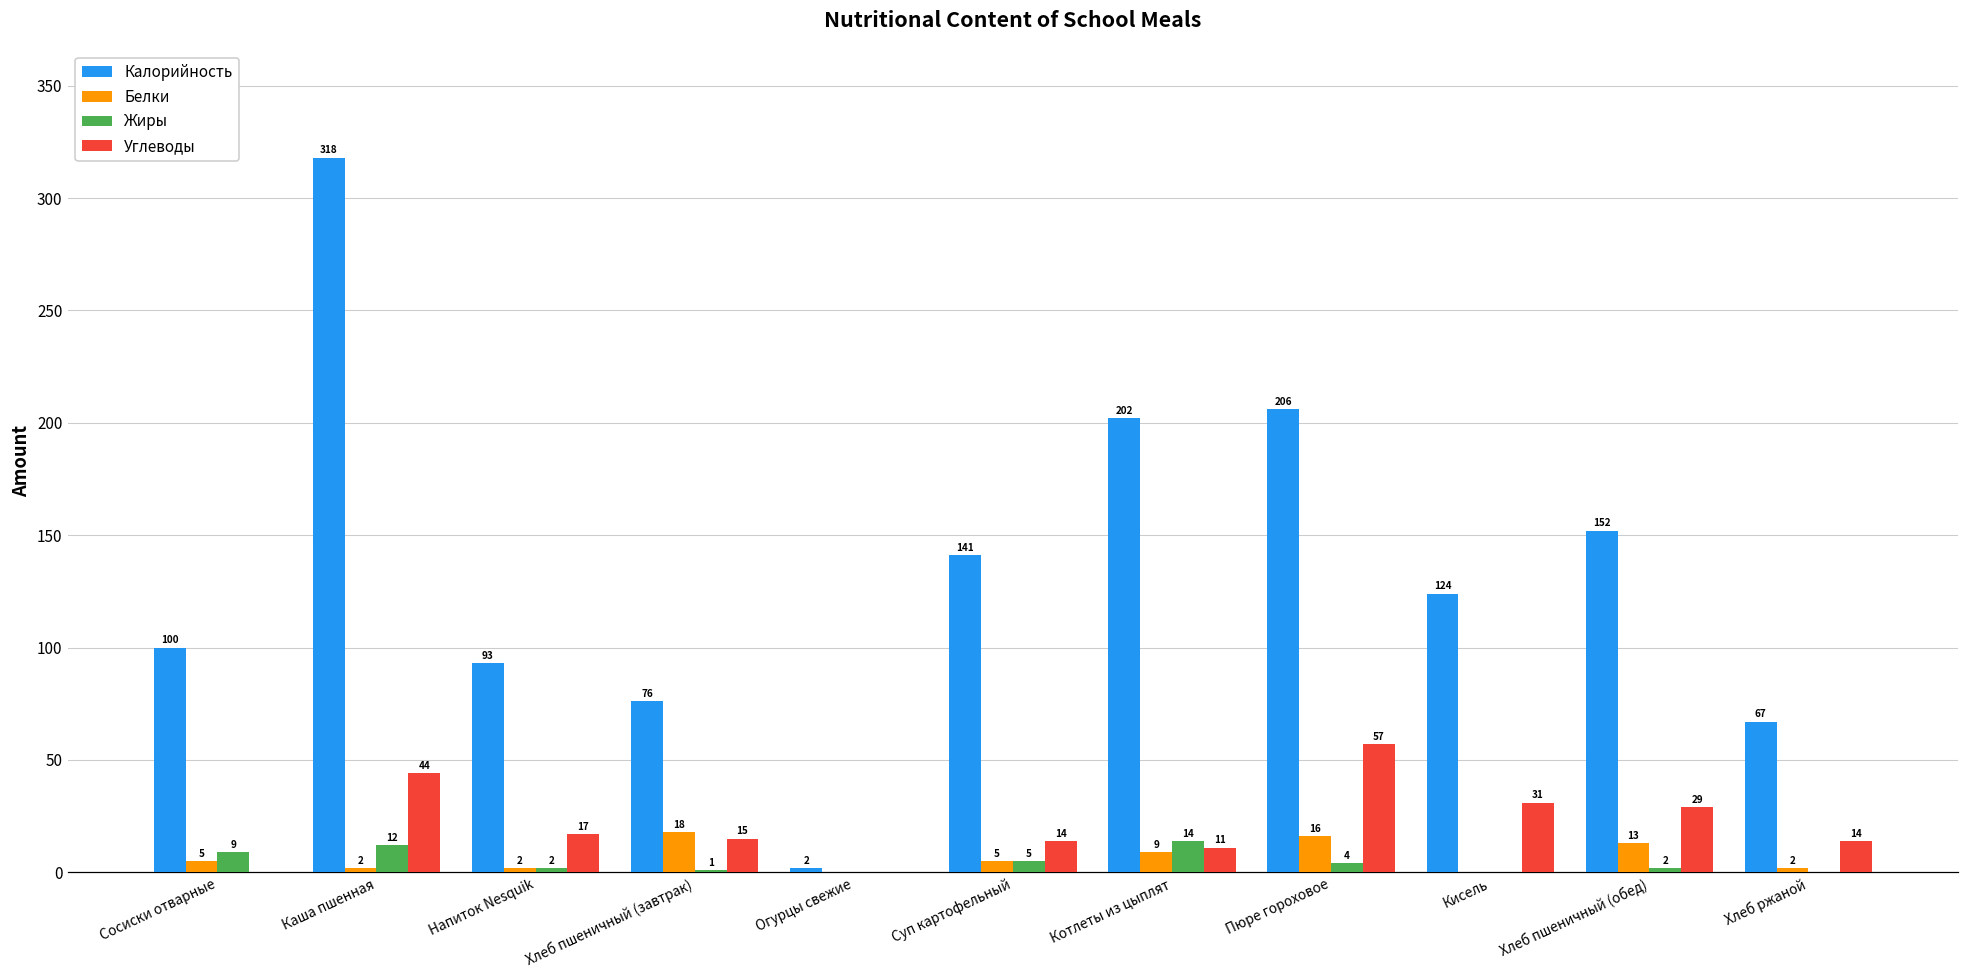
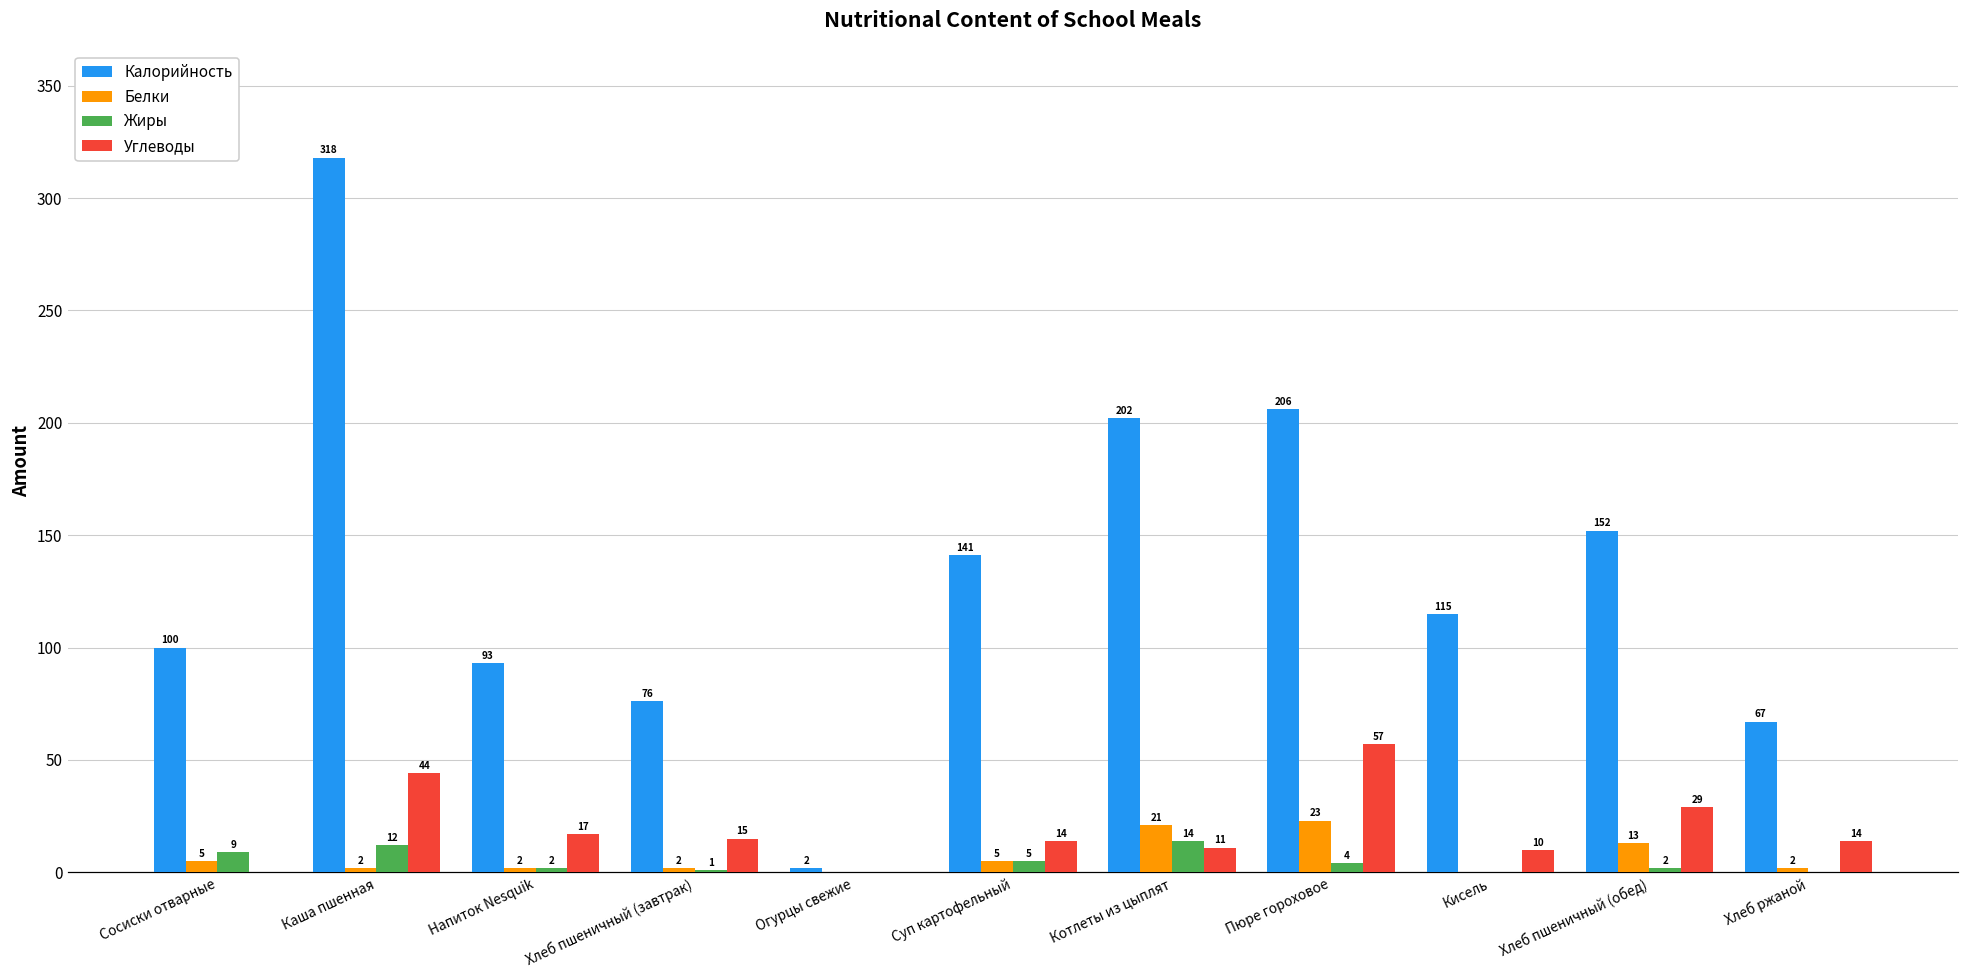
Белки, Хлеб пшеничный (завтрак): 18 -> 2
Белки, Котлеты из цыплят: 9 -> 21
Белки, Пюре гороховое: 16 -> 23
Калорийность, Кисель: 124 -> 115
Углеводы, Кисель: 31 -> 10
